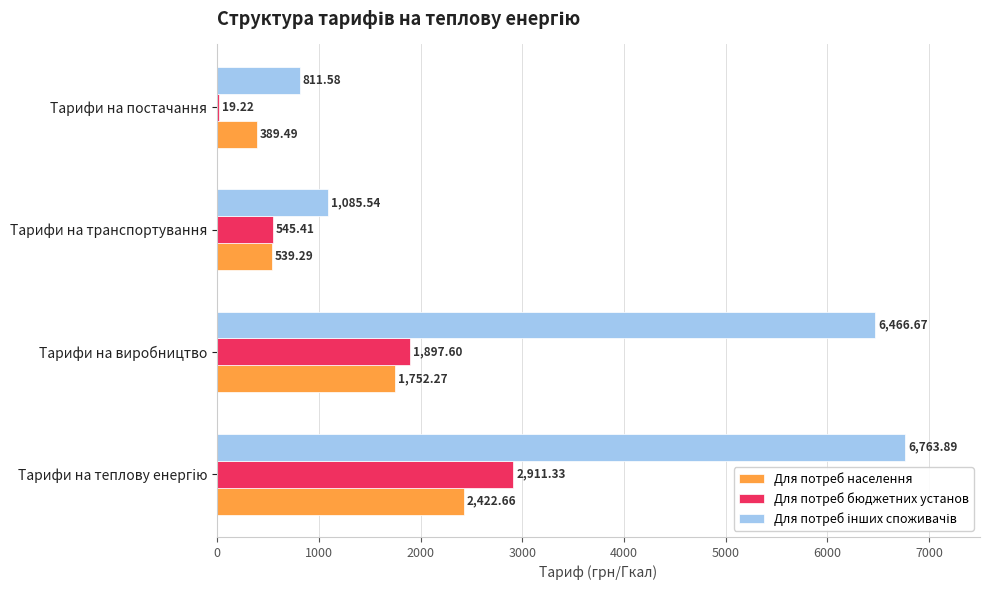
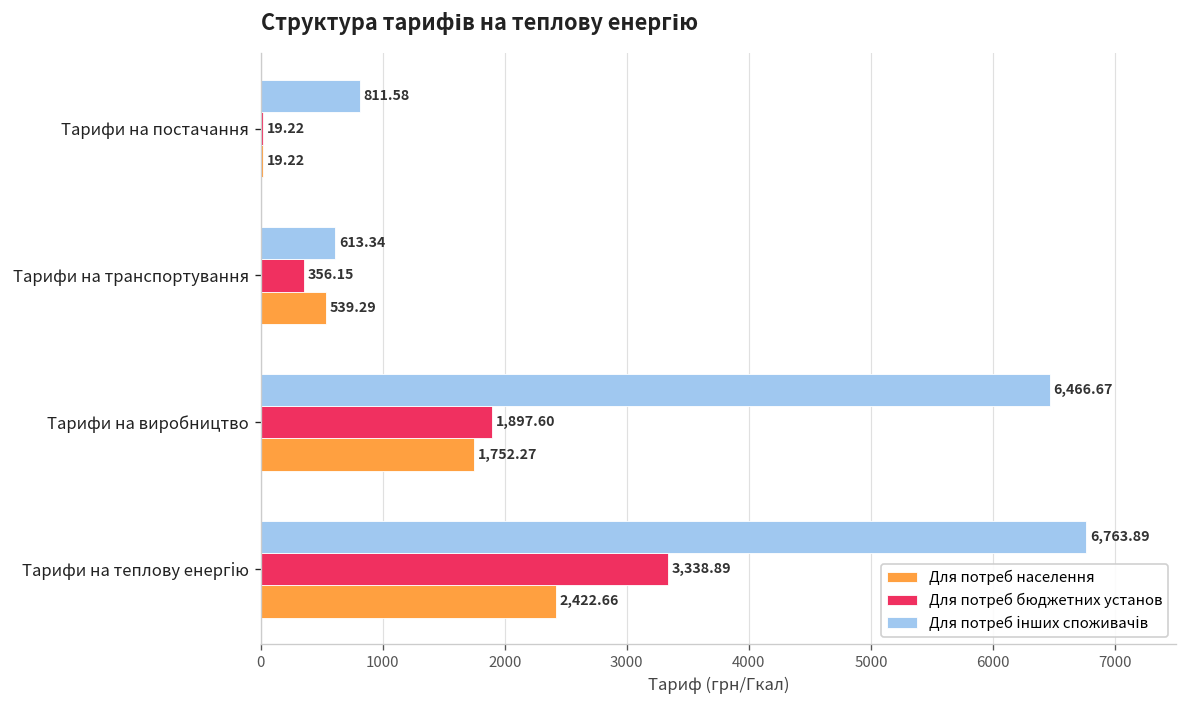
Для потреб населення, Тарифи на постачання: 389.49 -> 19.22
Для потреб інших споживачів, Тарифи на транспортування: 1,085.54 -> 613.34
Для потреб бюджетних установ, Тарифи на транспортування: 545.41 -> 356.15
Для потреб бюджетних установ, Тарифи на теплову енергію: 2,911.33 -> 3,338.89
